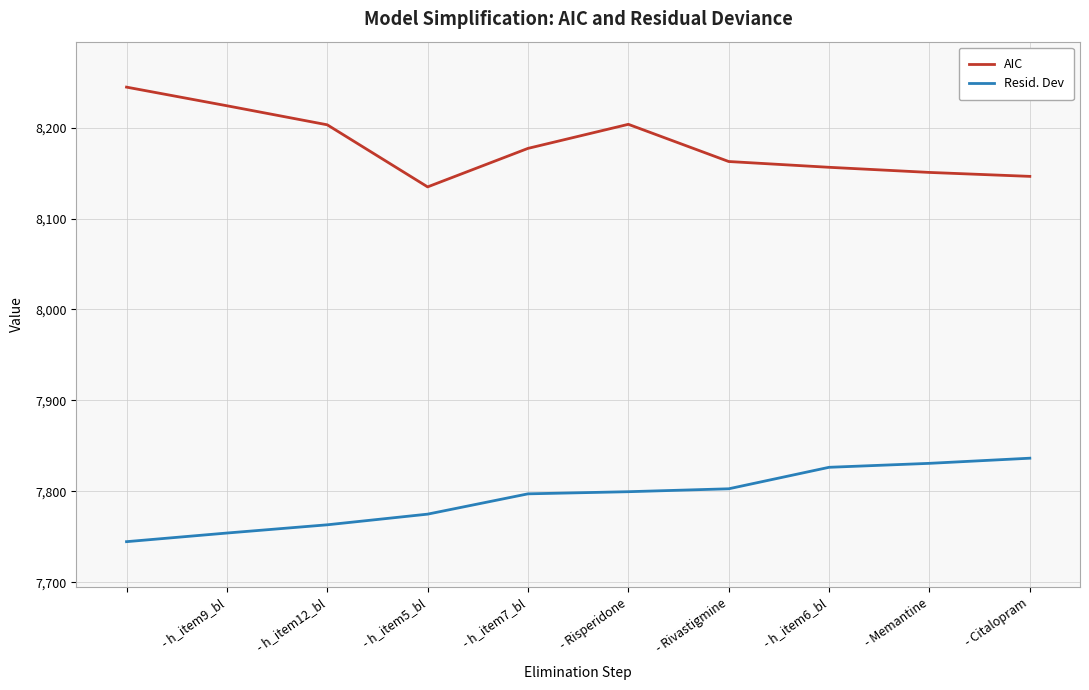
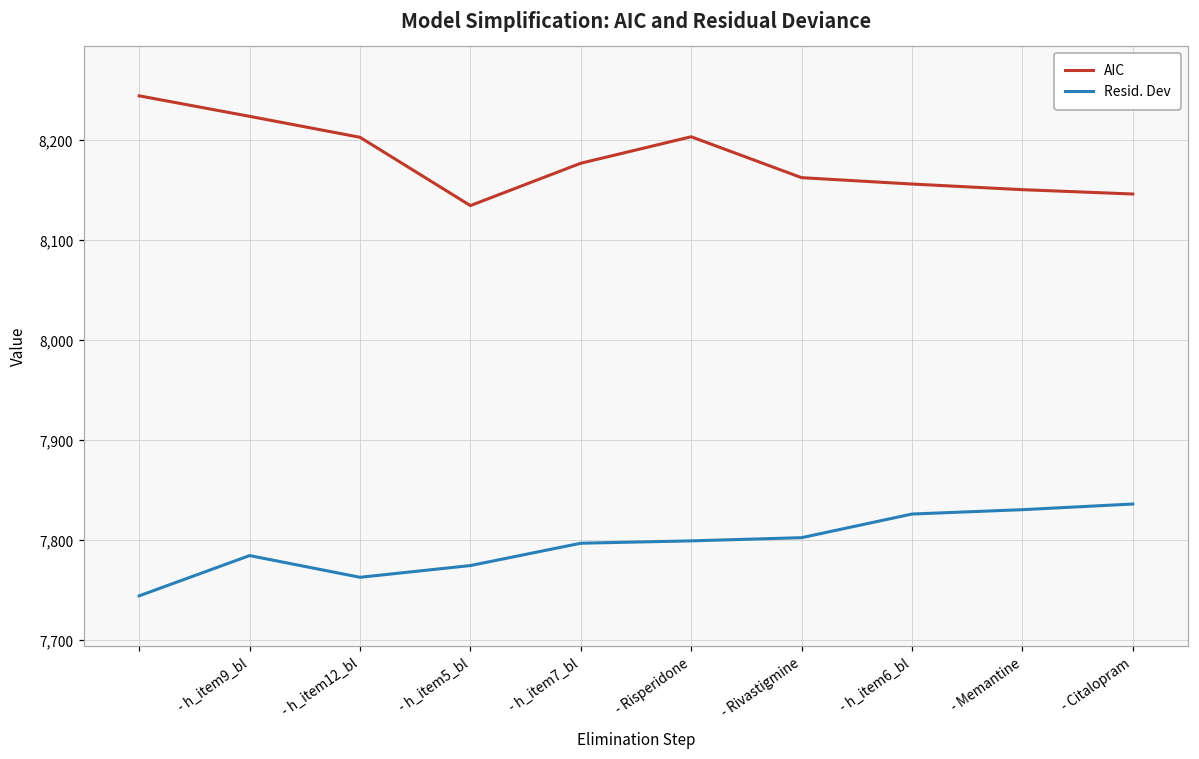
Resid. Dev, - h_item9_bl: 7,750 -> 7,780
